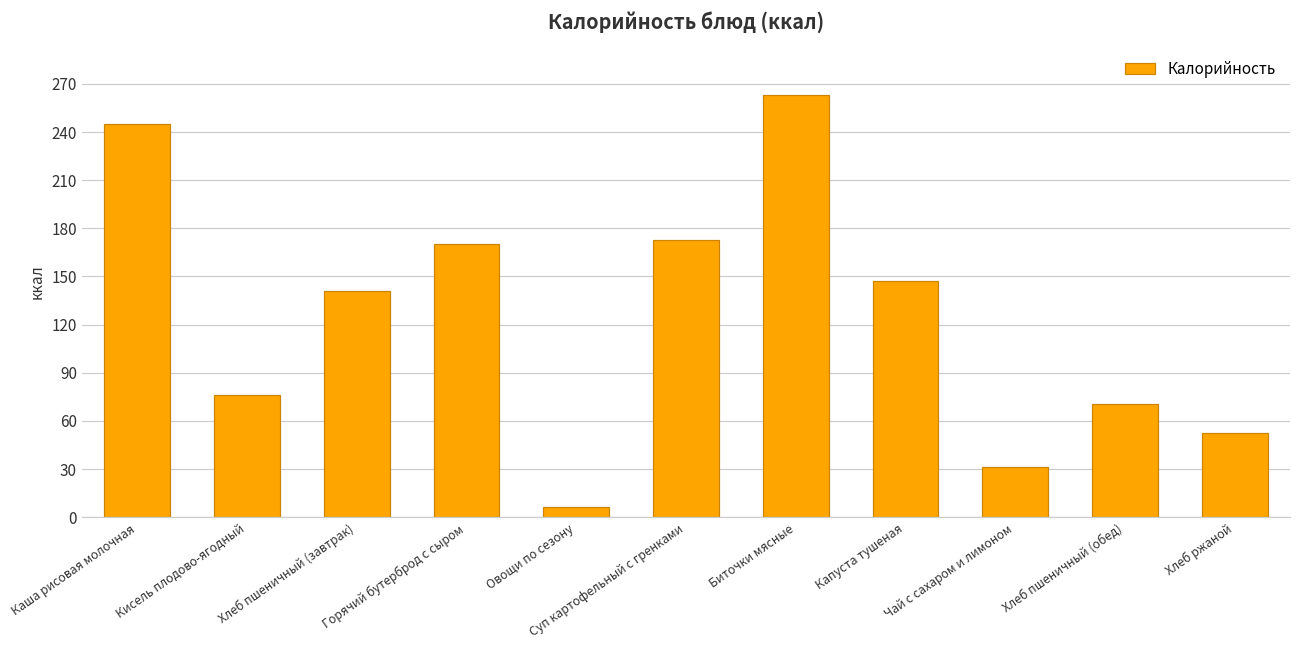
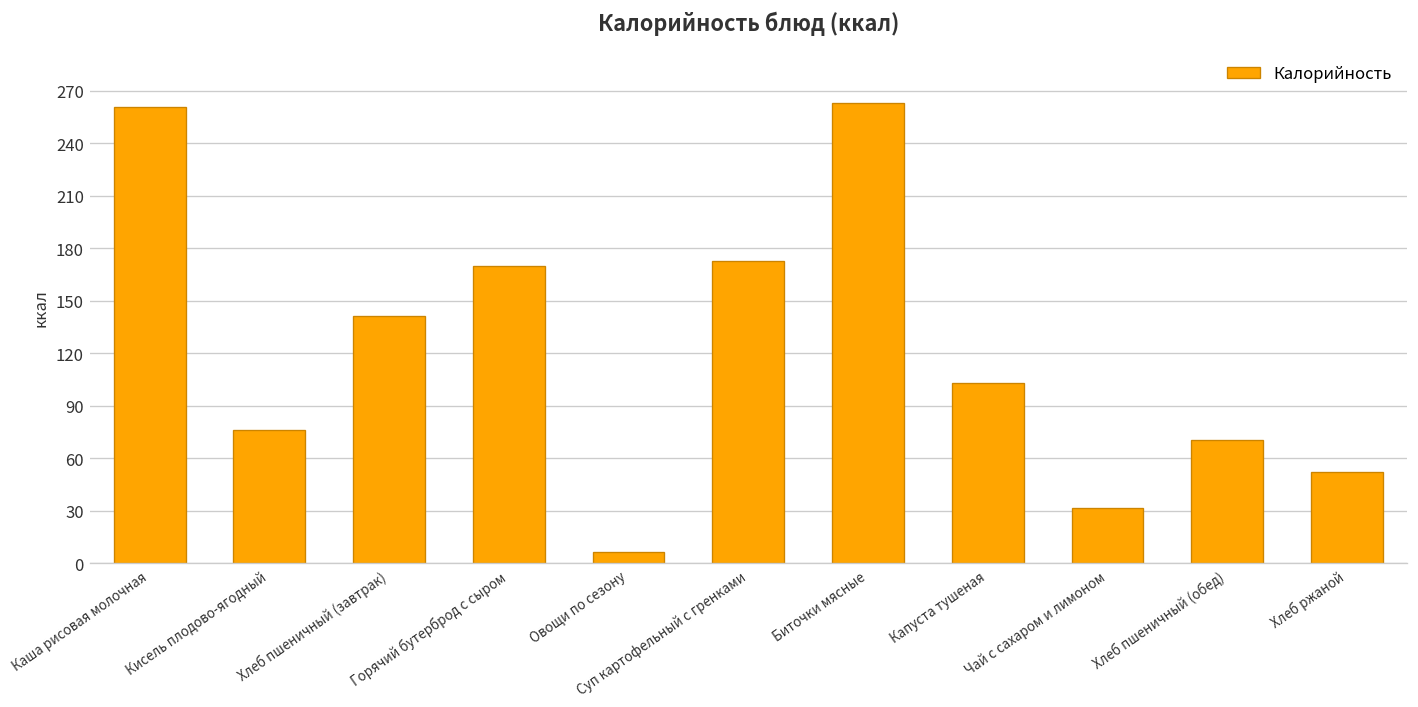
Каша рисовая молочная: 245 -> 261
Капуста тушеная: 147 -> 103
